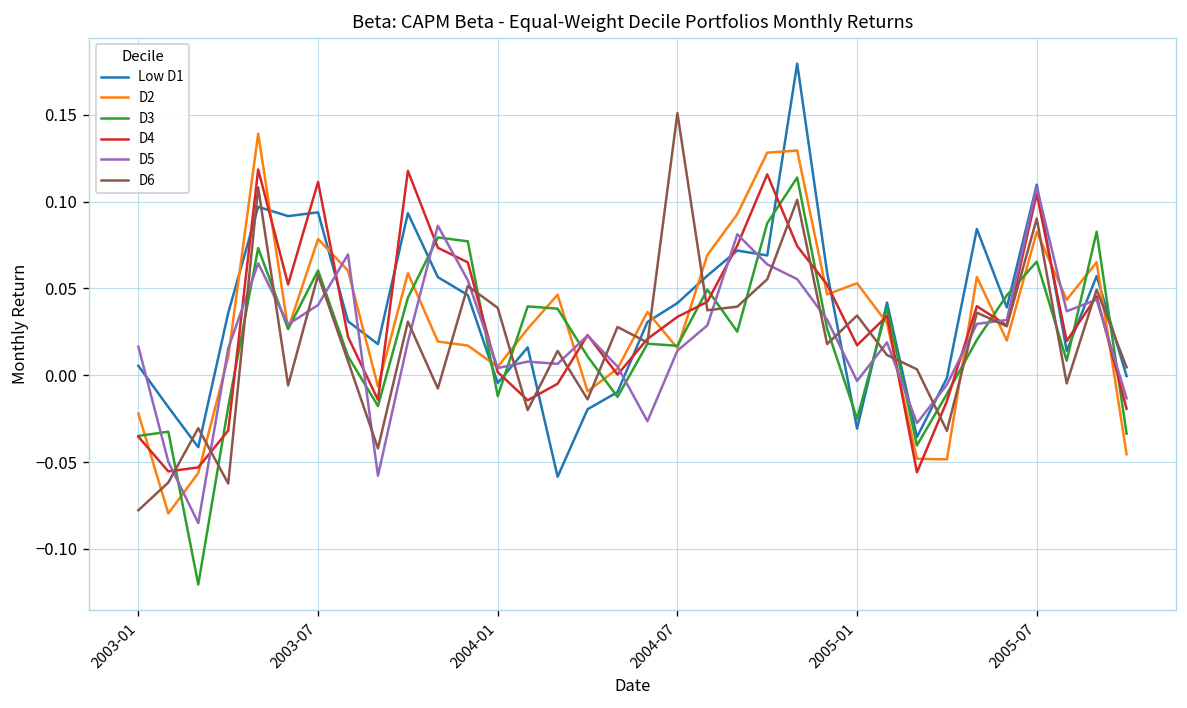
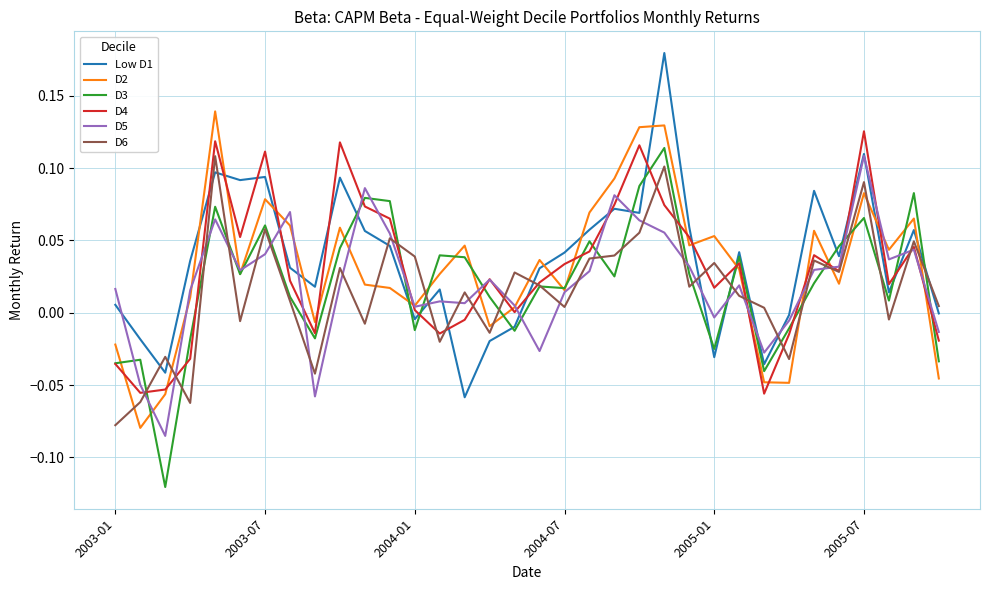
D6, 2004-07: 0.151 -> 0.004
D4, 2005-07: 0.105 -> 0.125
